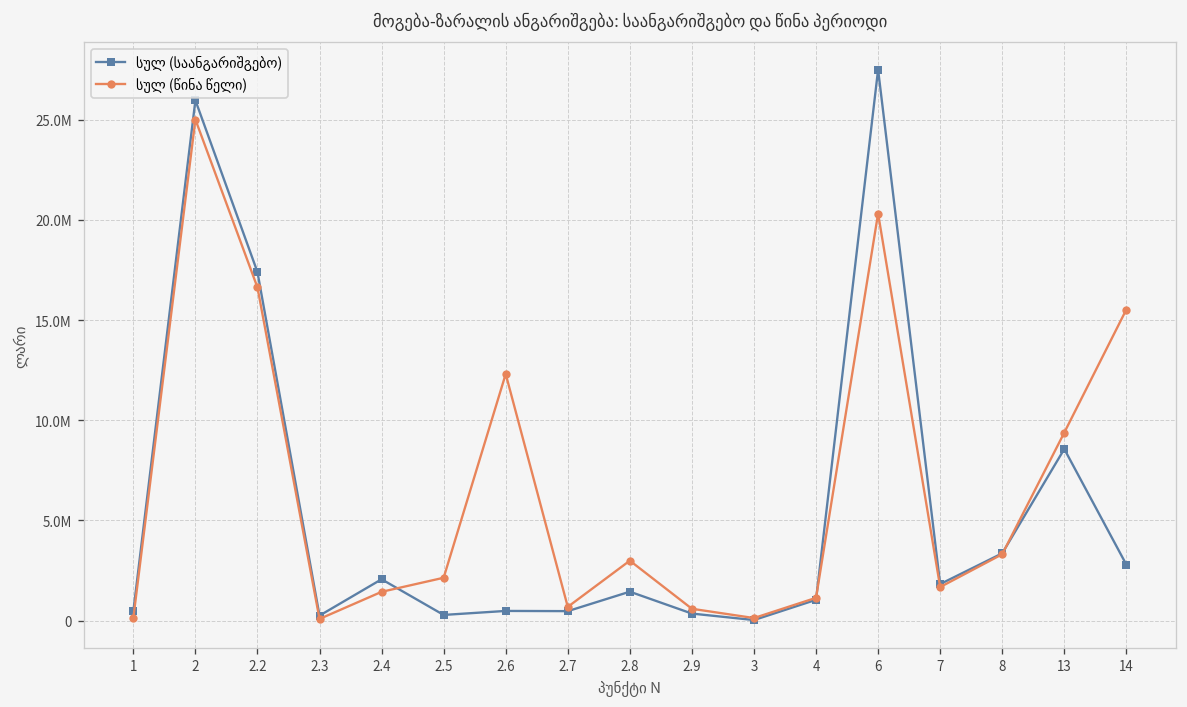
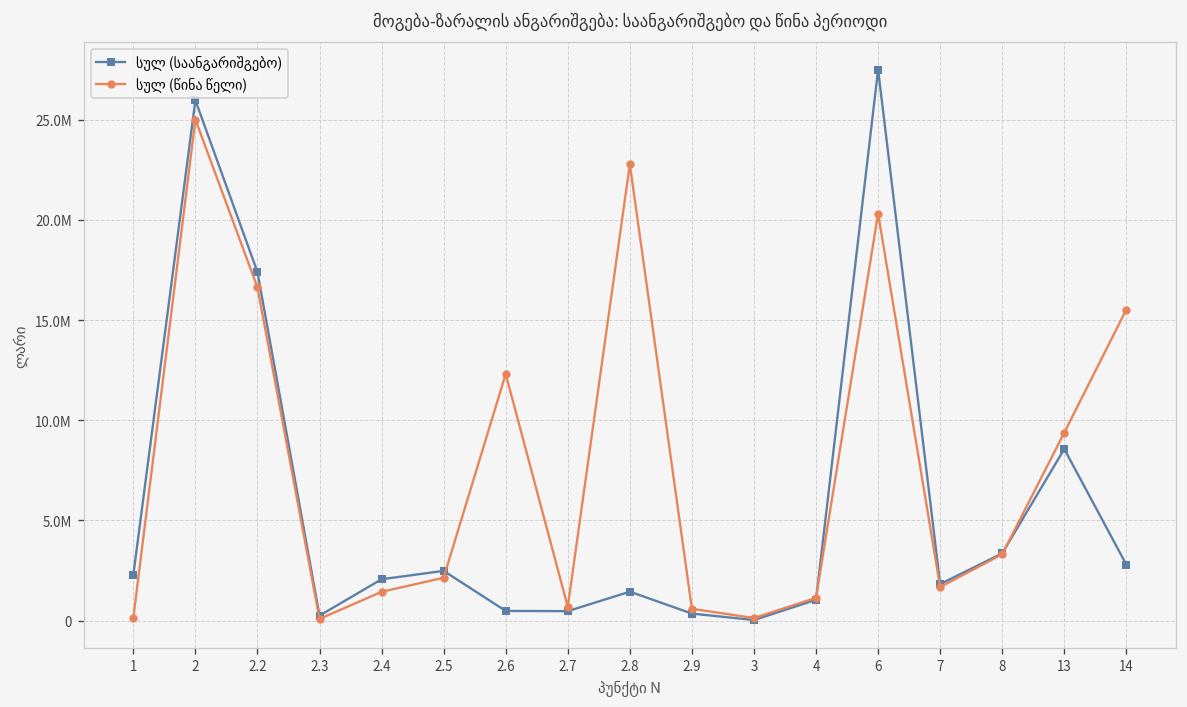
სულ (საანგარიშგებო), 1: 500000 -> 2300000
სულ (საანგარიშგებო), 2.5: 300000 -> 2500000
სულ (წინა წელი), 2.8: 3000000 -> 22800000
